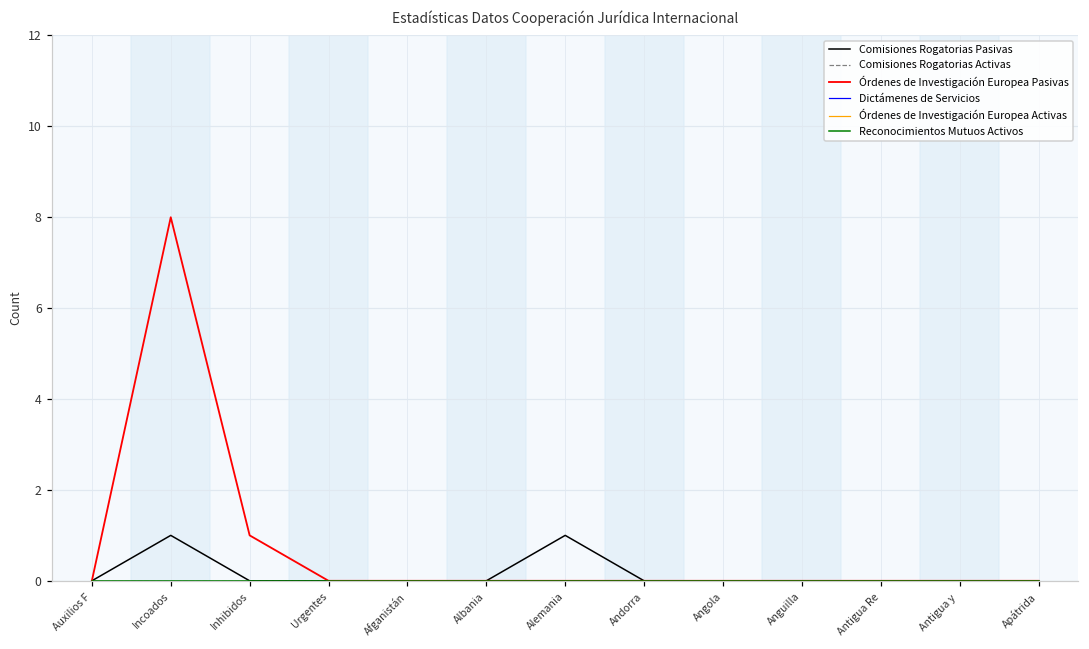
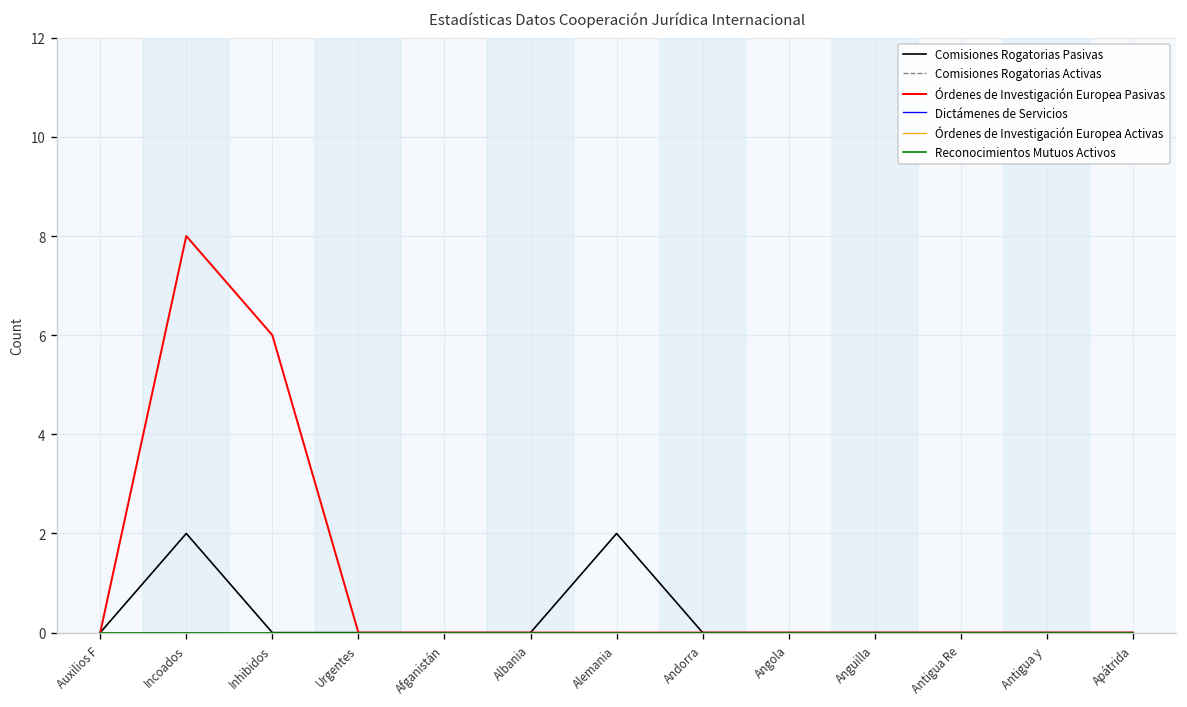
Comisiones Rogatorias Pasivas, Incoados: 1 -> 2
Órdenes de Investigación Europea Pasivas, Inhibidos: 1 -> 6
Comisiones Rogatorias Pasivas, Alemania: 1 -> 2
